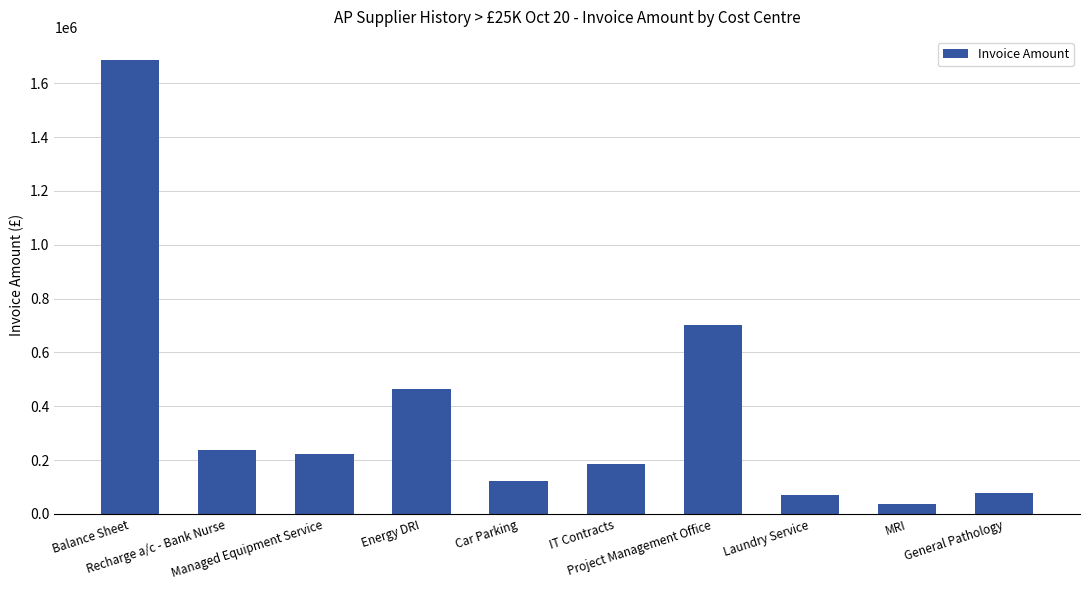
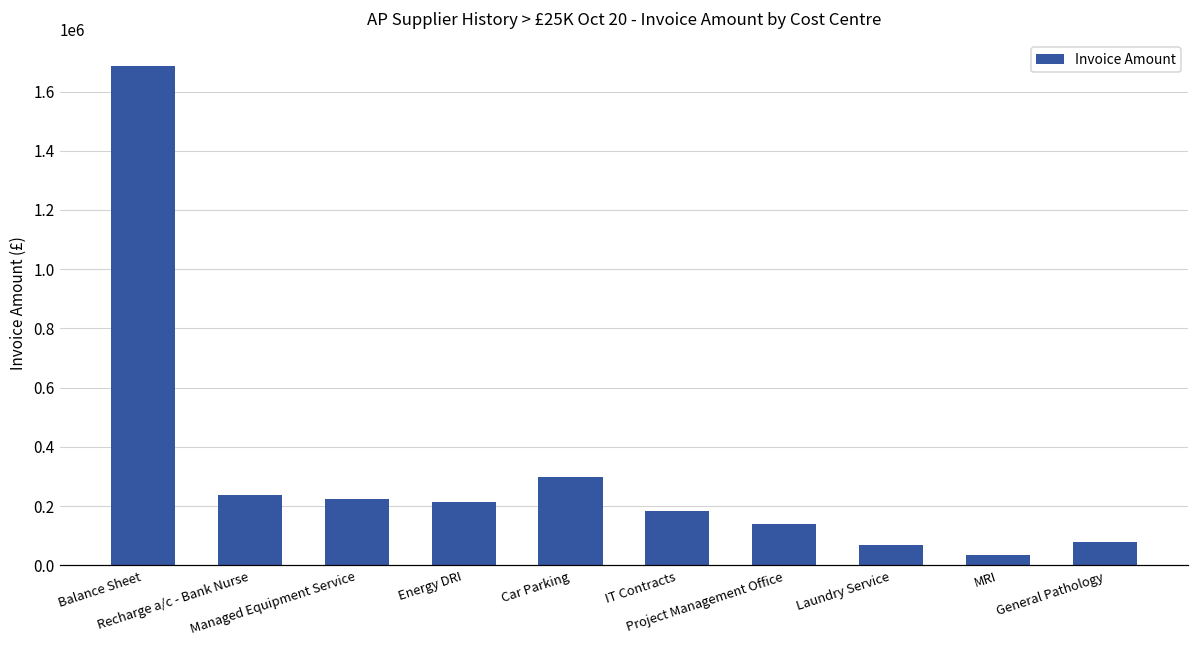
Energy DRI: 460000 -> 210000
Car Parking: 120000 -> 300000
Project Management Office: 700000 -> 140000
